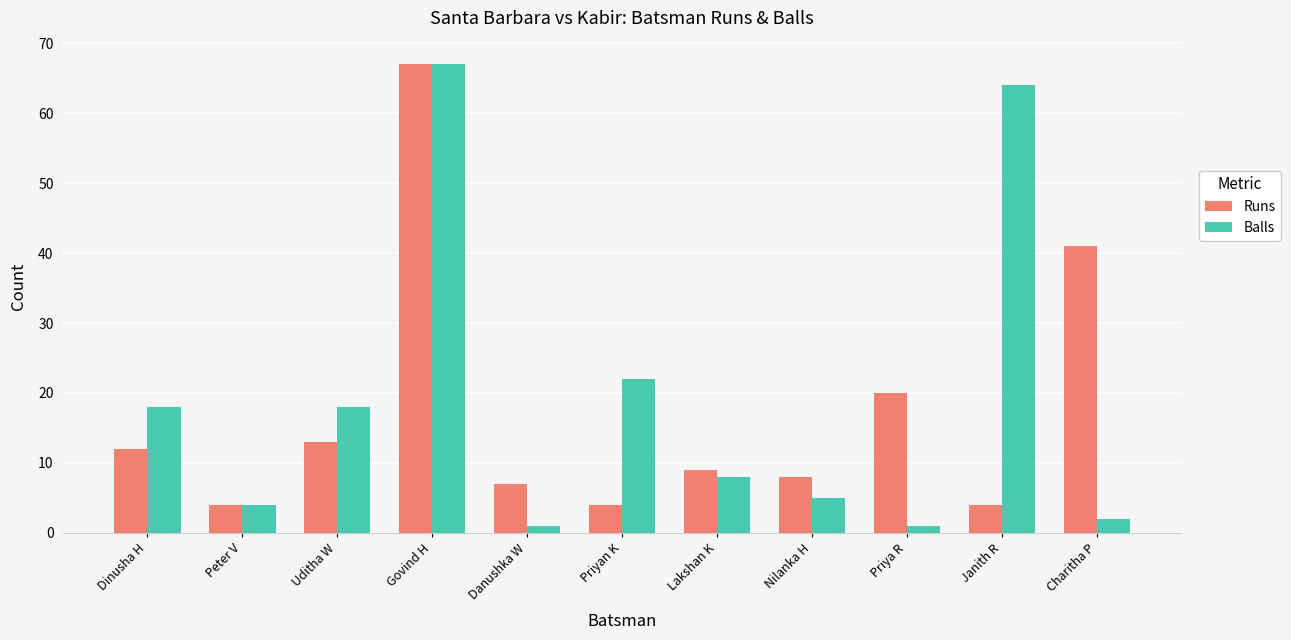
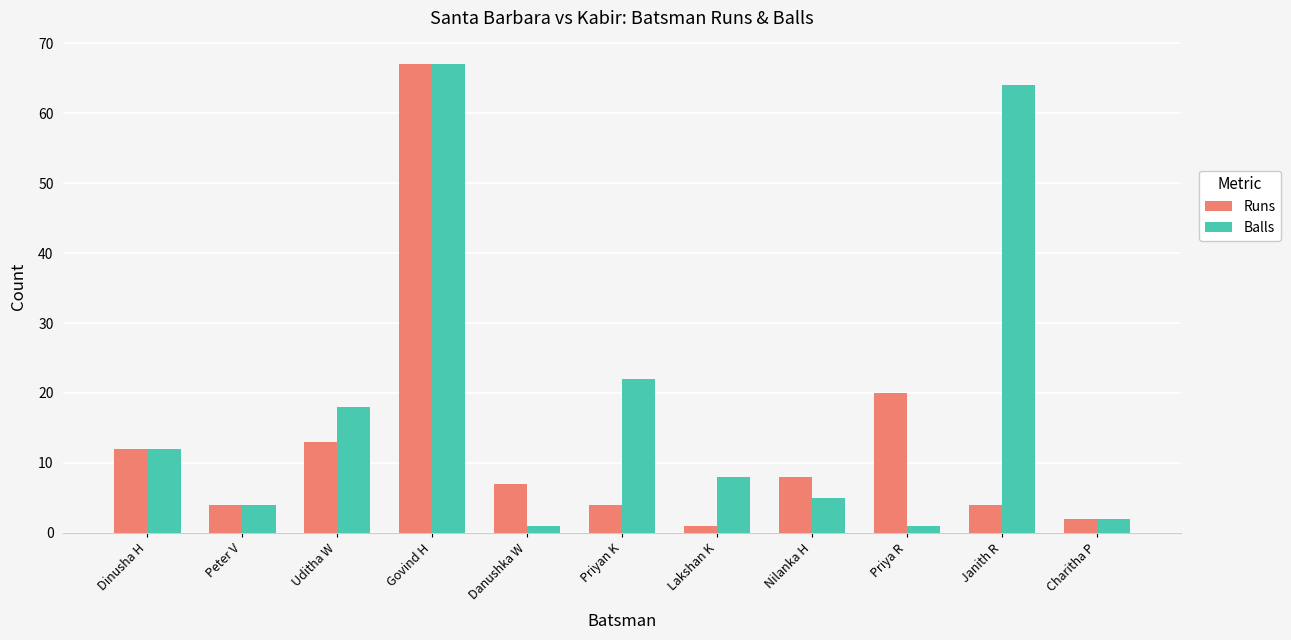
Balls, Dinusha H: 18 -> 12
Runs, Lakshan K: 9 -> 1
Runs, Charitha P: 41 -> 2
